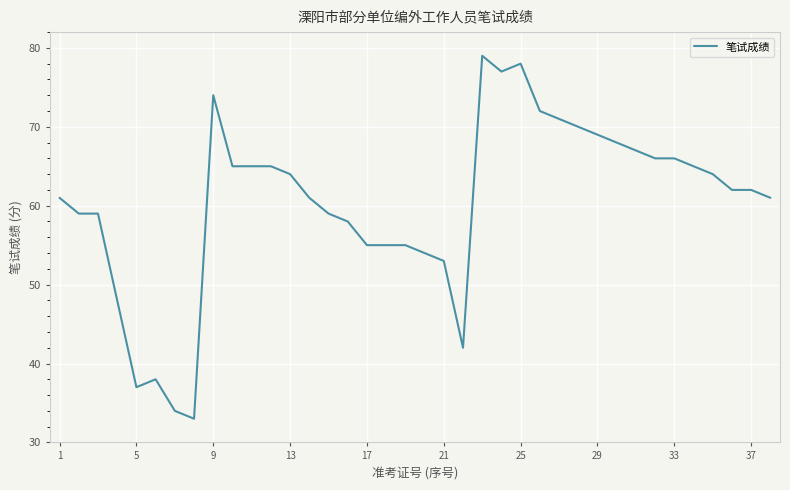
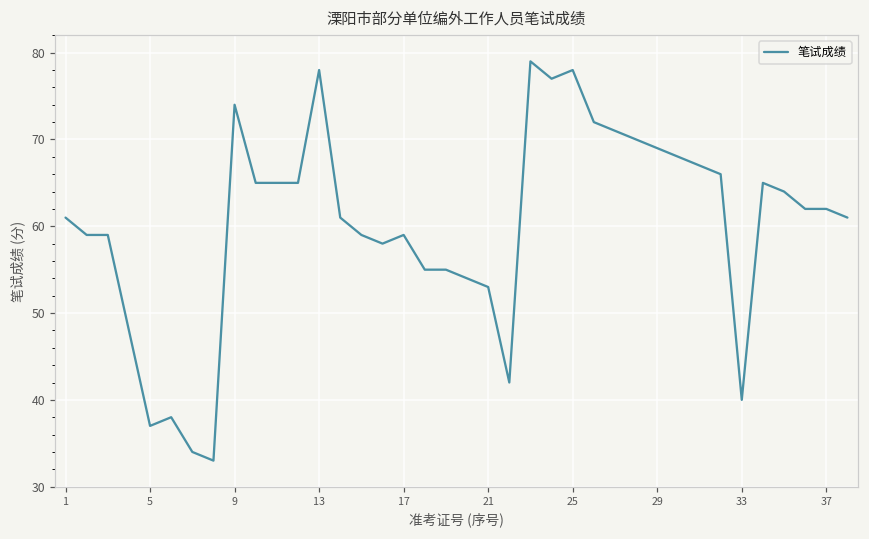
13: 64 -> 78
17: 55 -> 59
33: 66 -> 40
